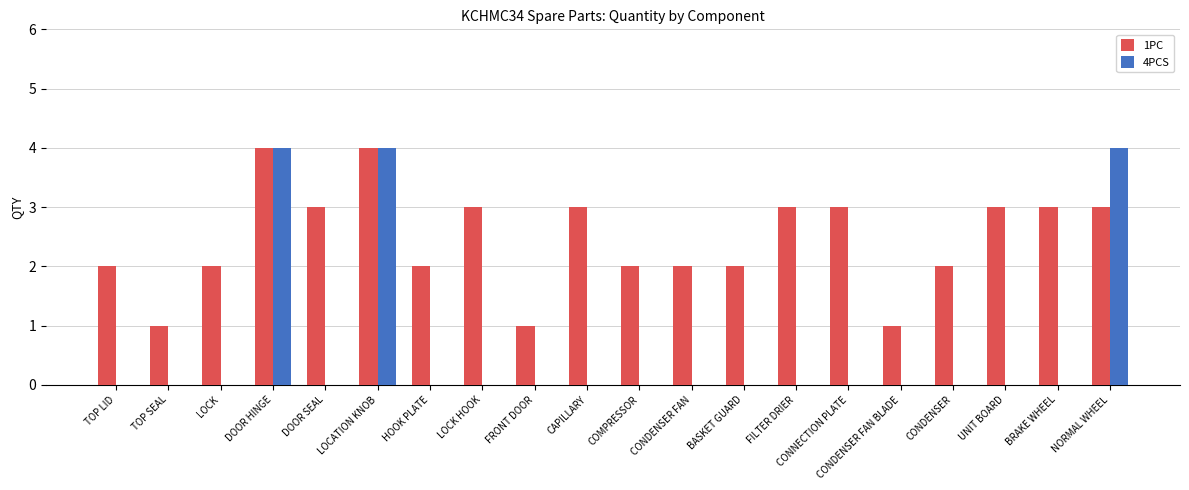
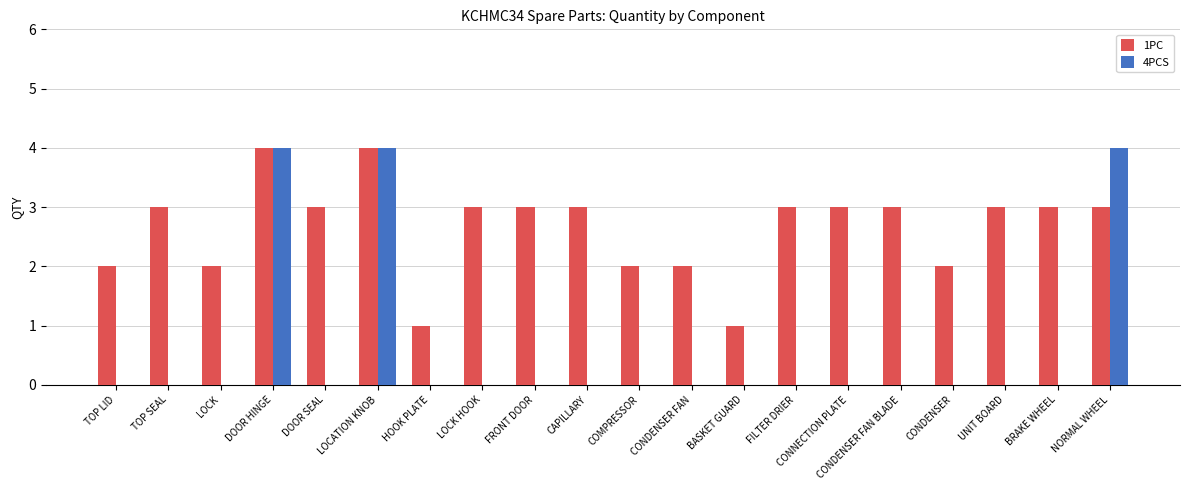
1PC, TOP SEAL: 1 -> 3
1PC, HOOK PLATE: 2 -> 1
1PC, FRONT DOOR: 1 -> 3
1PC, BASKET GUARD: 2 -> 1
1PC, CONDENSER FAN BLADE: 1 -> 3
